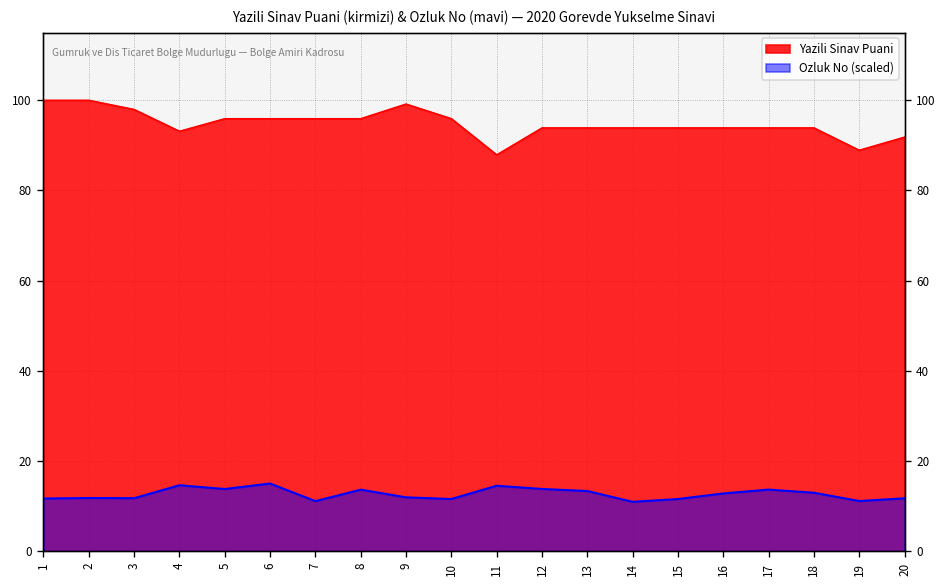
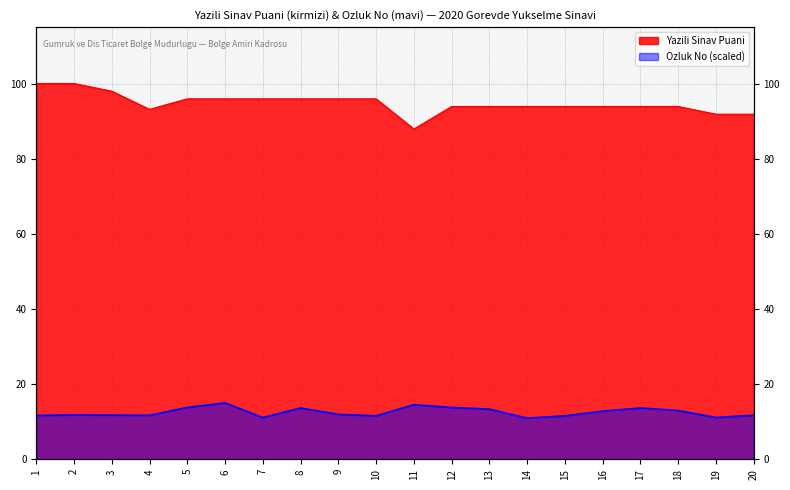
Ozluk No (scaled), 4: 15 -> 12
Yazili Sinav Puani, 9: 99 -> 96
Yazili Sinav Puani, 19: 89 -> 92
